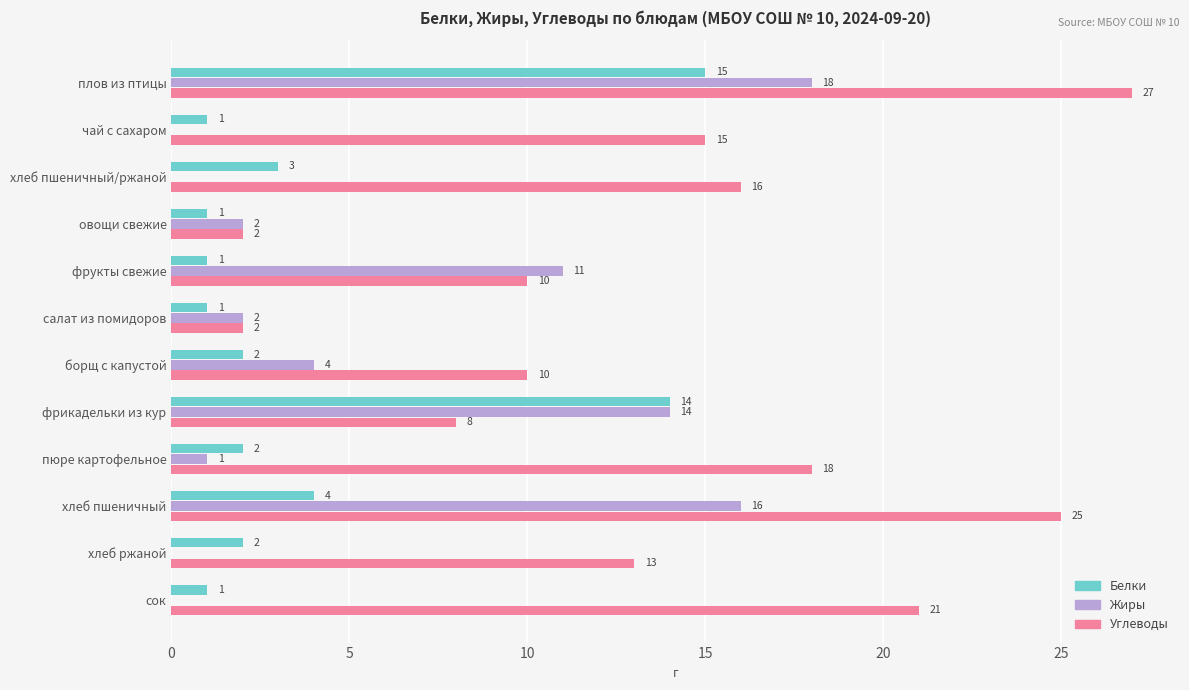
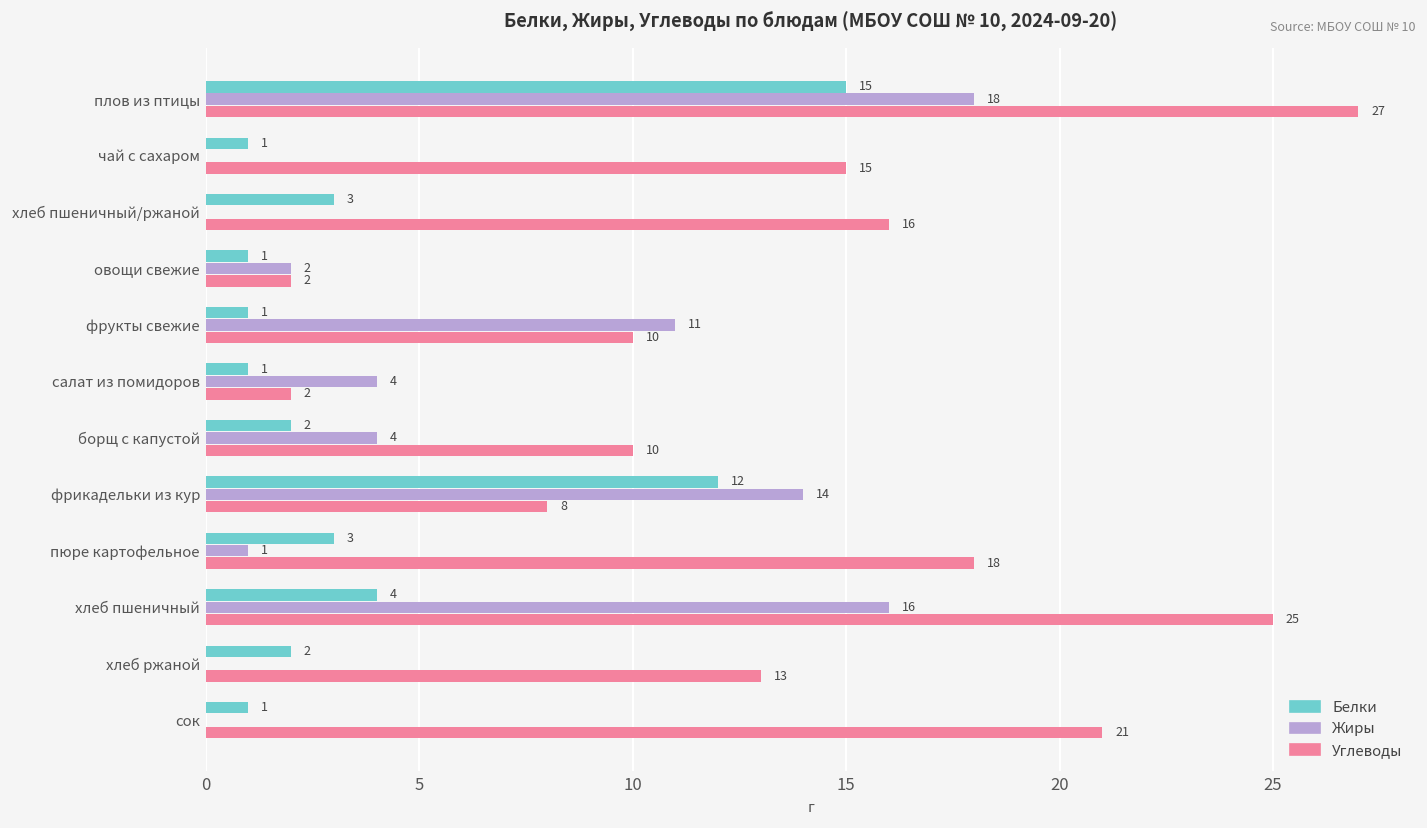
Жиры, салат из помидоров: 2 -> 4
Белки, фрикадельки из кур: 14 -> 12
Белки, пюре картофельное: 2 -> 3
